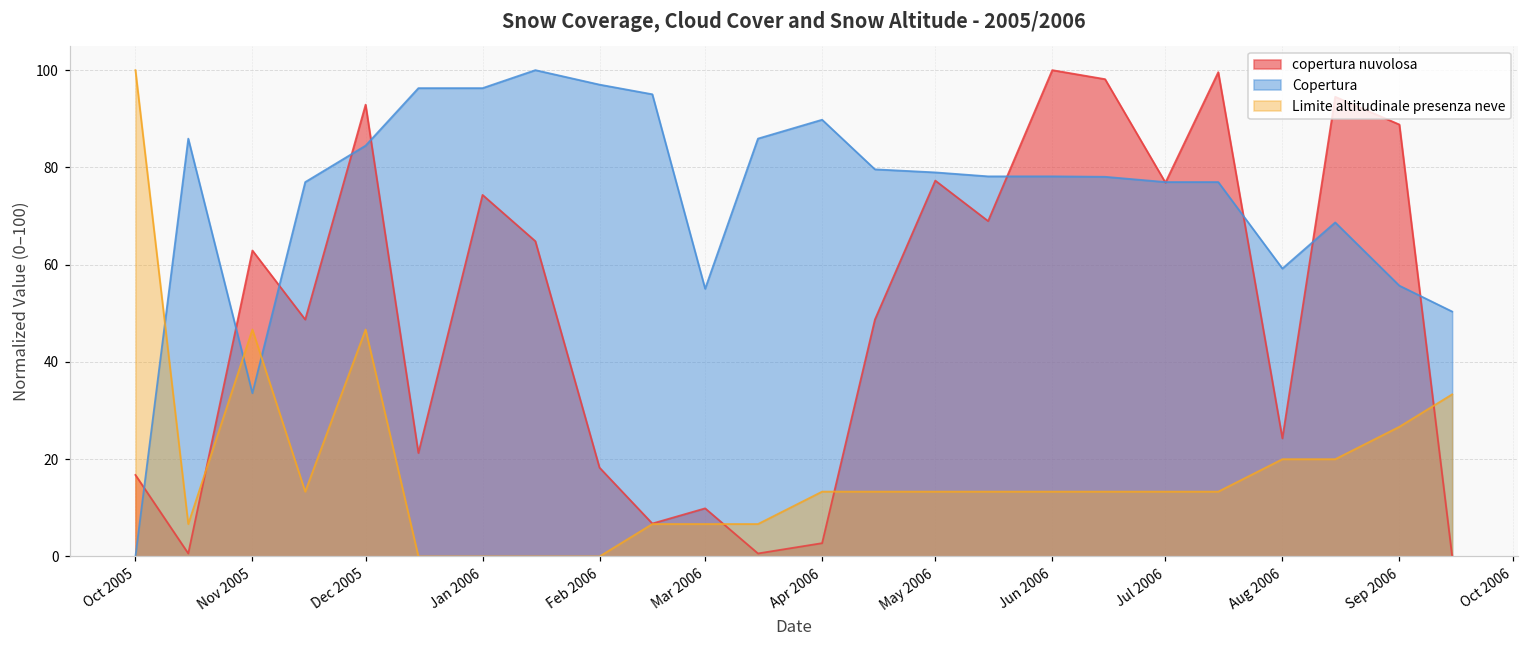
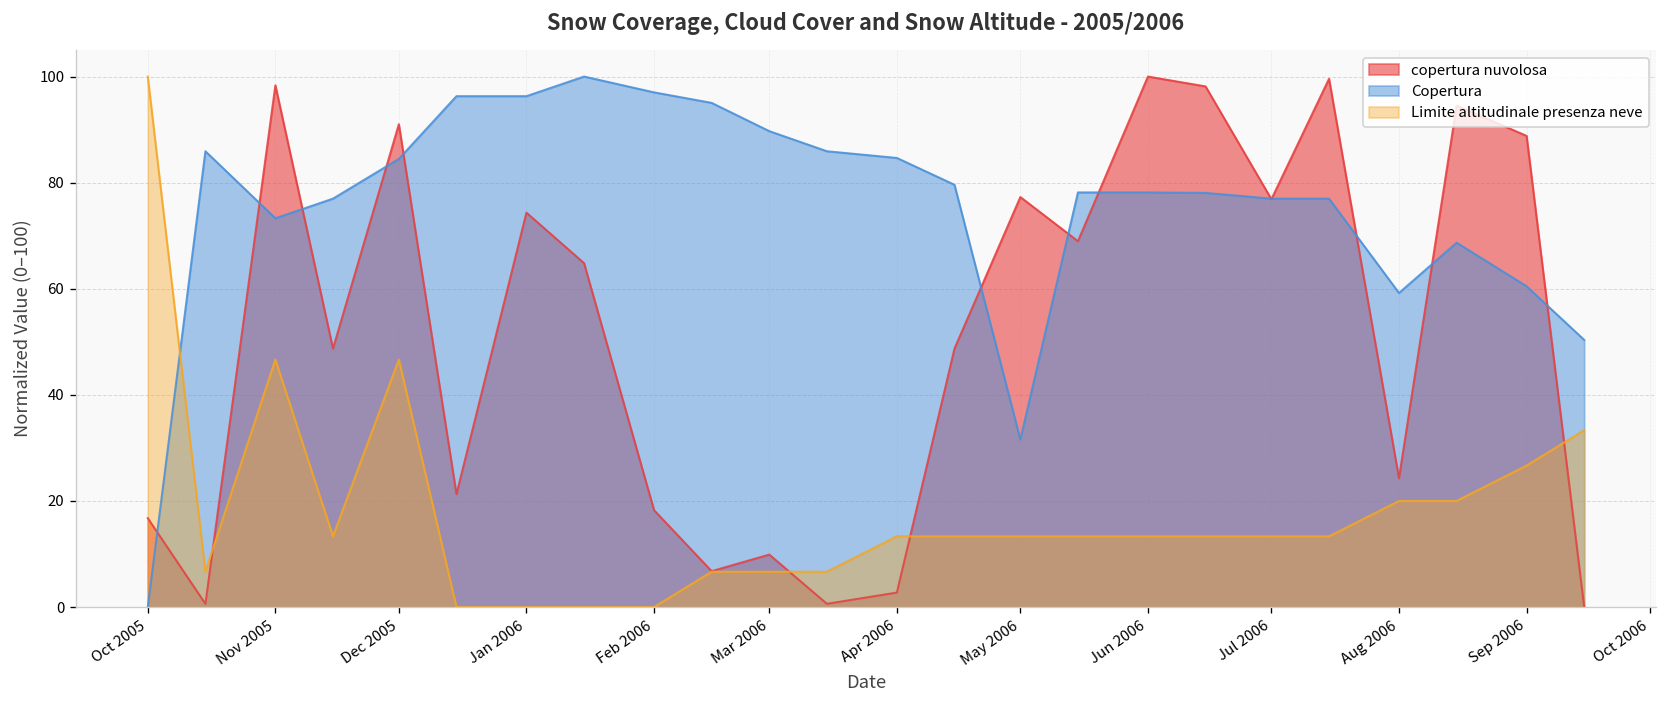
copertura nuvolosa, Nov 2005: 63 -> 98
Copertura, Nov 2005: 34 -> 73
copertura nuvolosa, Dec 2005: 93 -> 91
Copertura, Mar 2006: 55 -> 90
Copertura, Apr 2006: 90 -> 85
Copertura, May 2006: 79 -> 32
Copertura, Sep 2006: 56 -> 60
